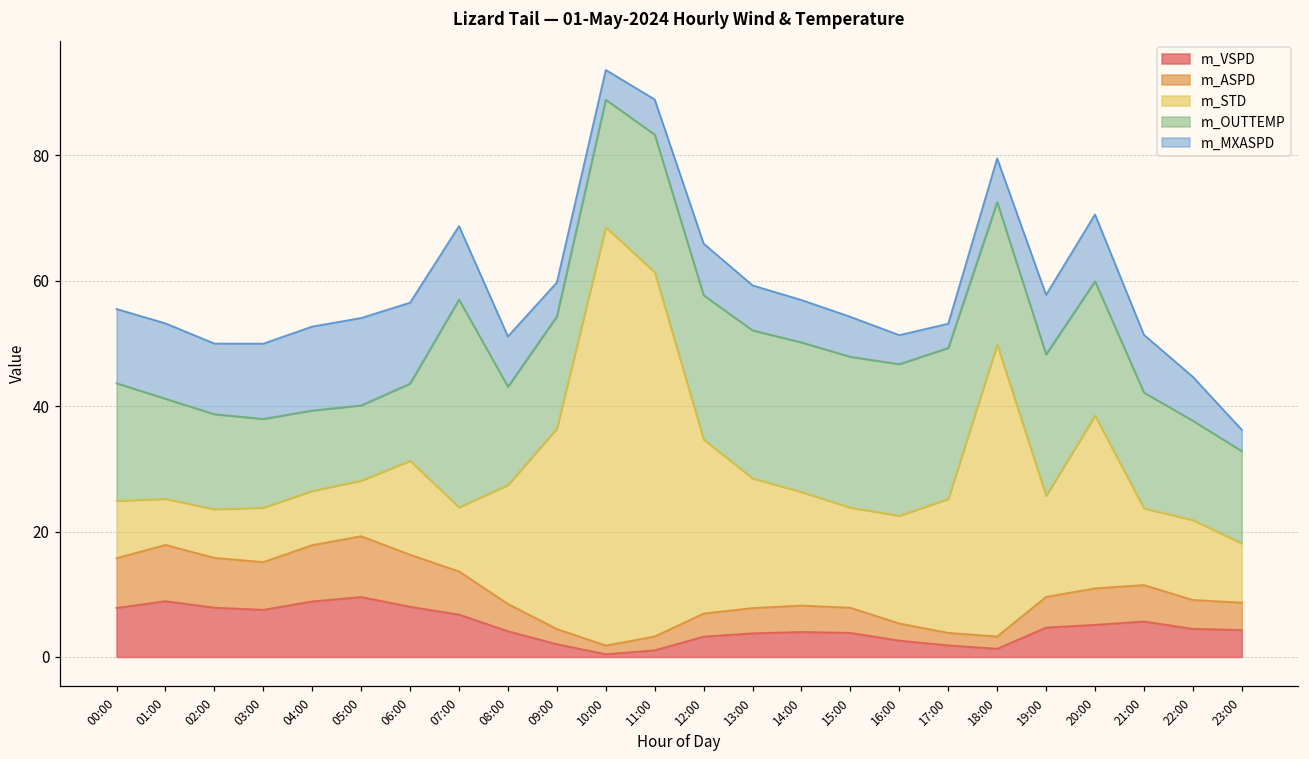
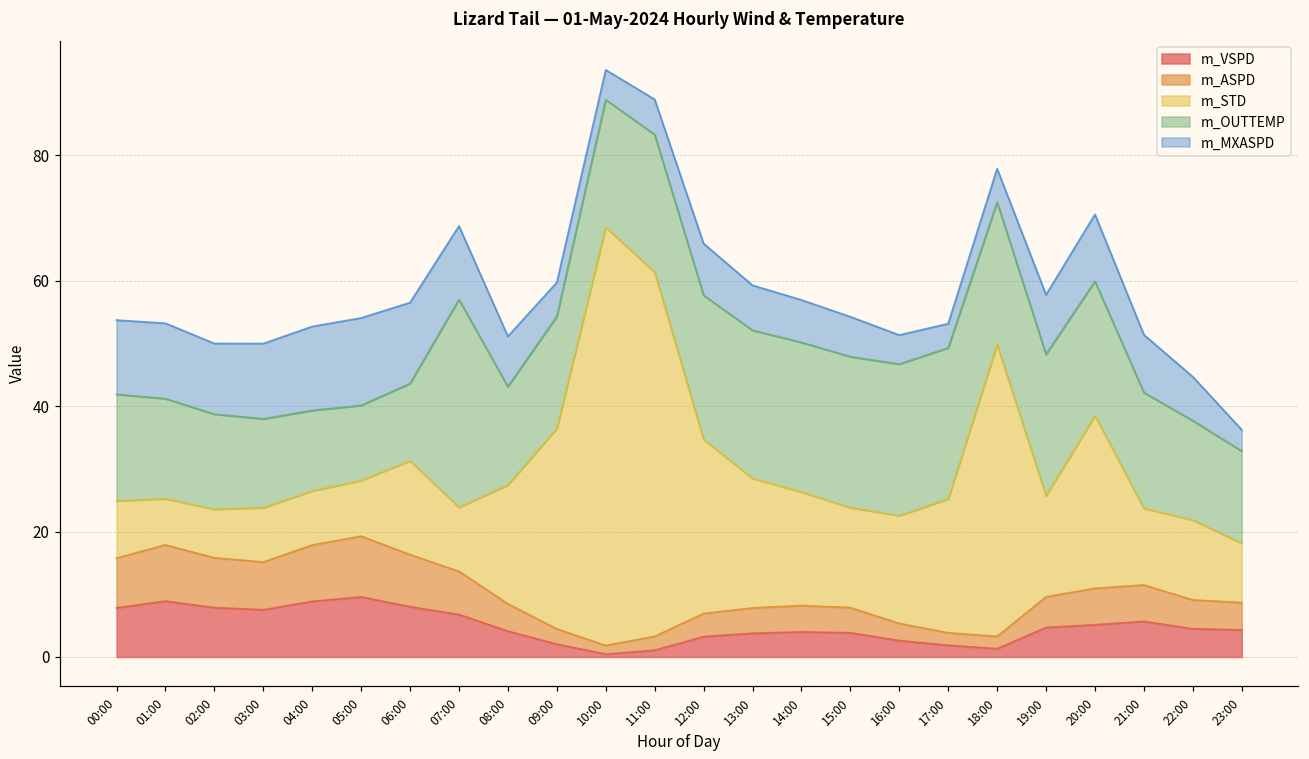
m_OUTTEMP, 00:00: 19 -> 17
m_MXASPD, 18:00: 7 -> 5
